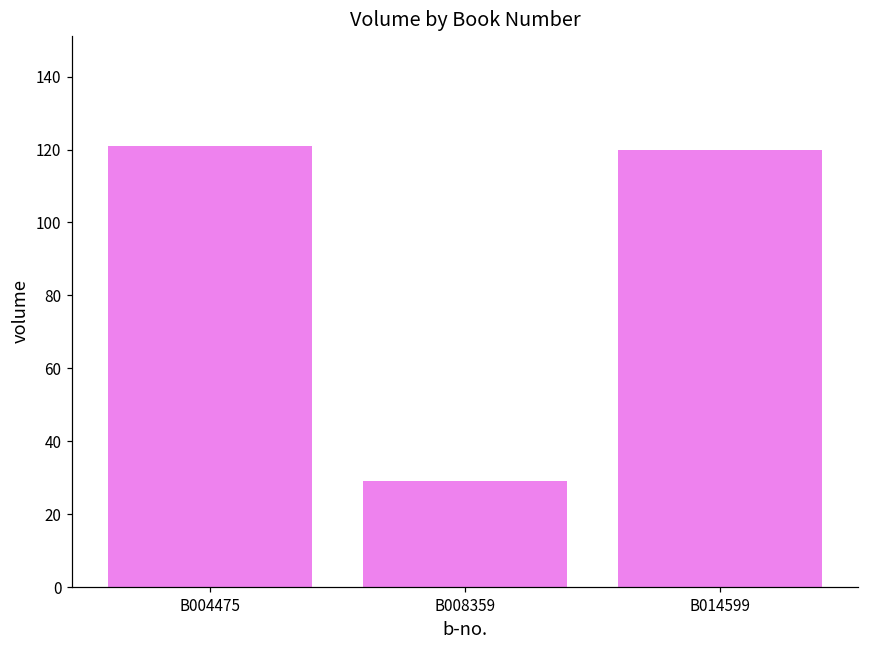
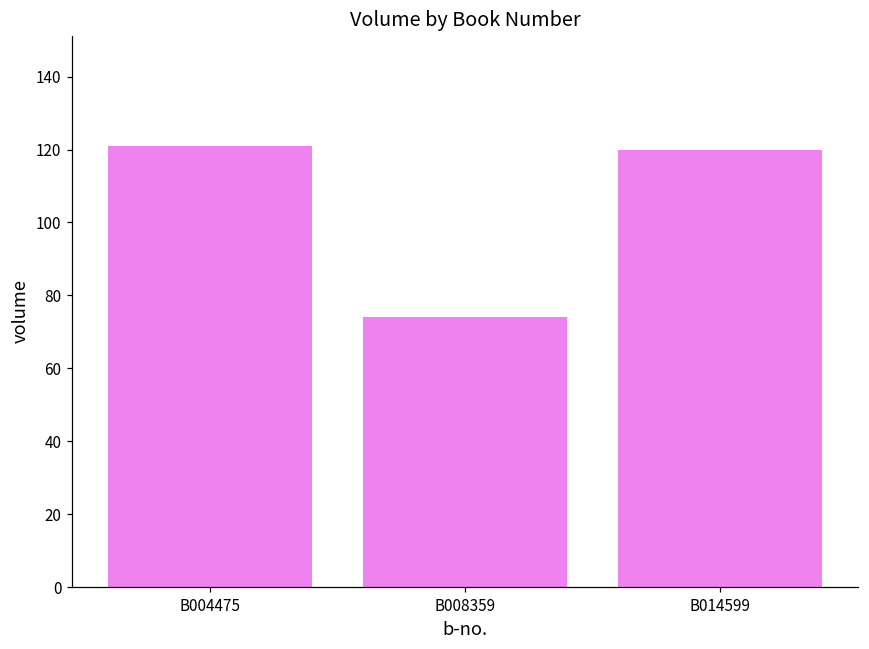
B008359: 29 -> 74
